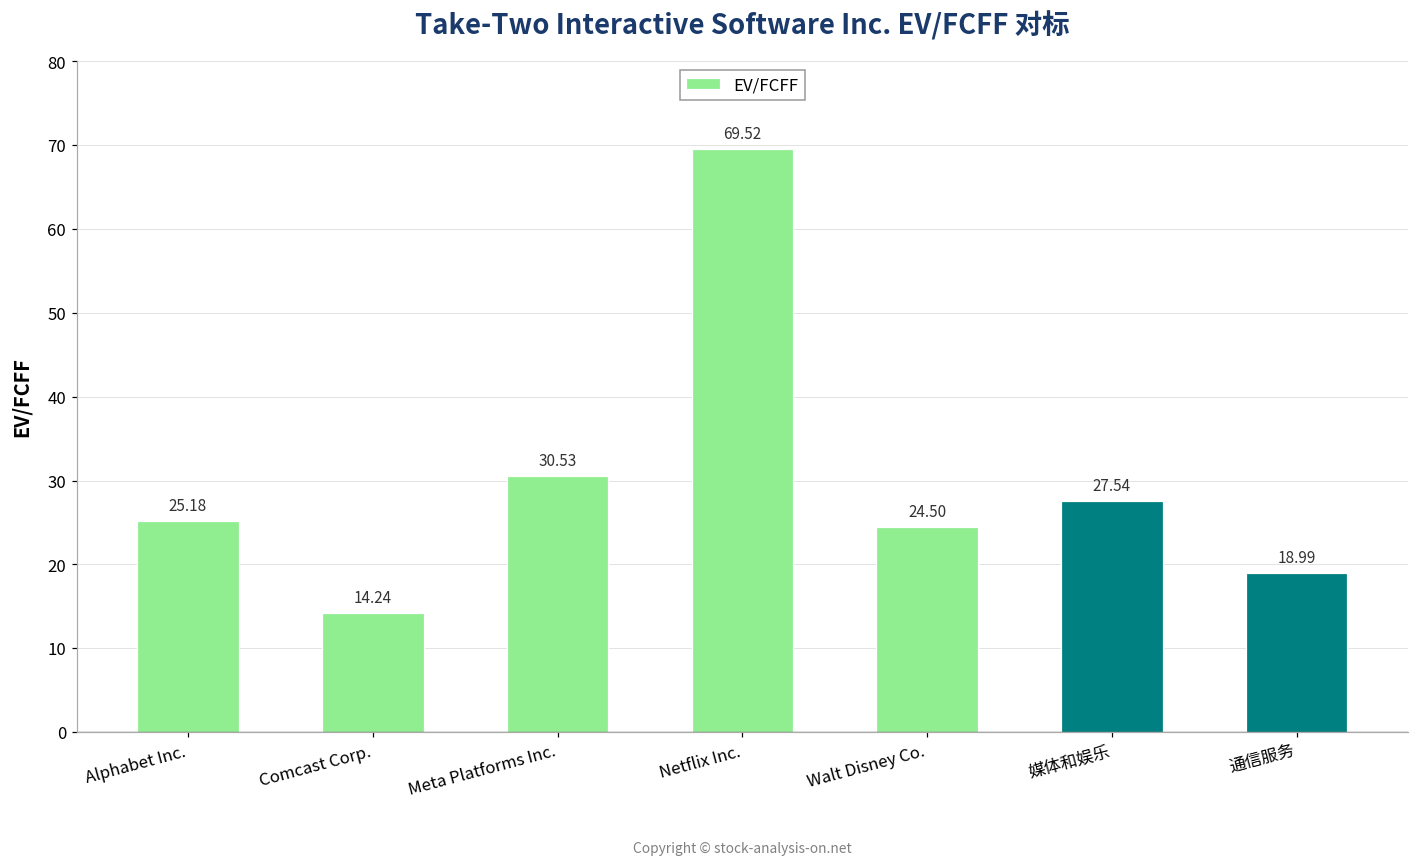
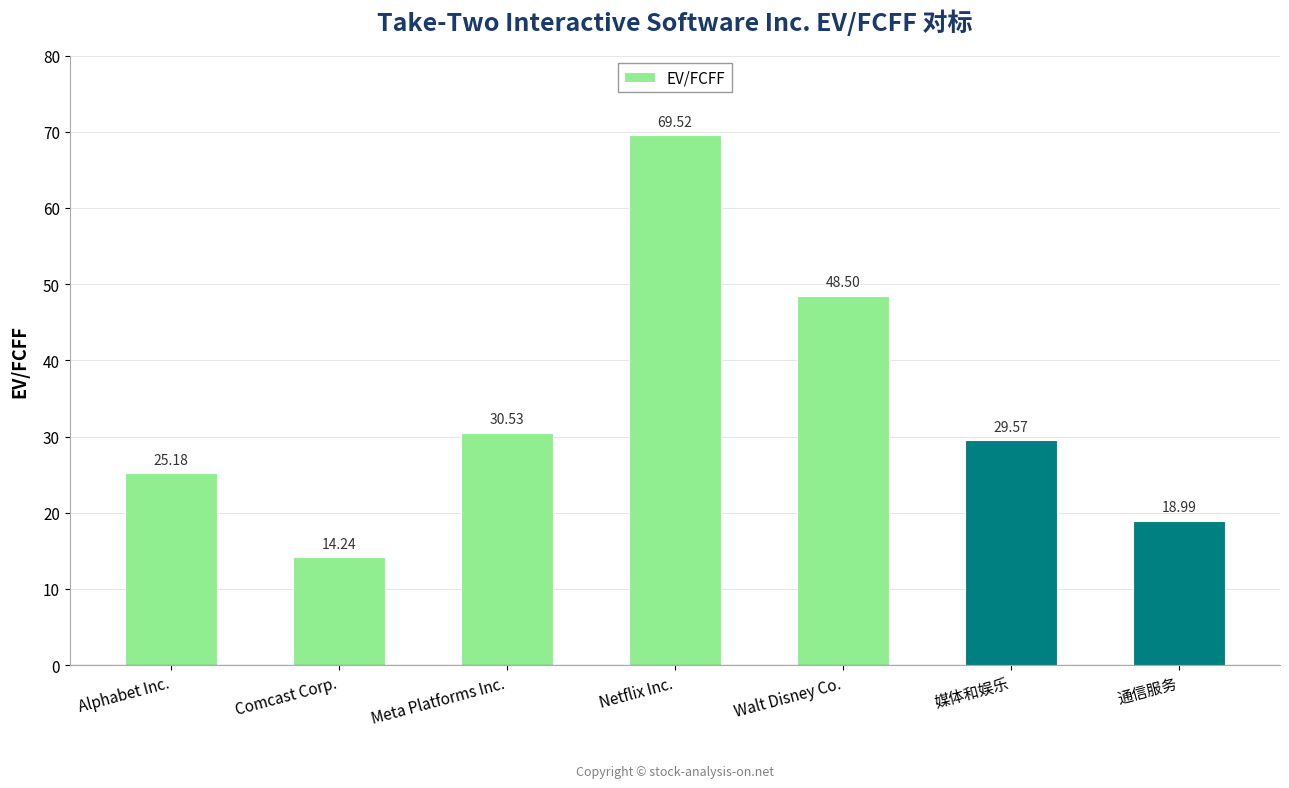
Walt Disney Co.: 24.50 -> 48.50
媒体和娱乐: 27.54 -> 29.57
